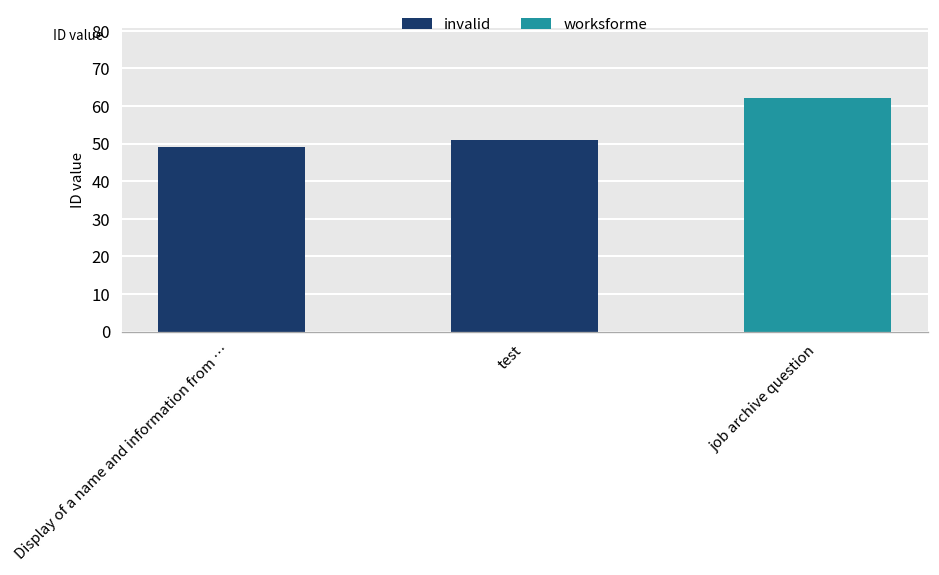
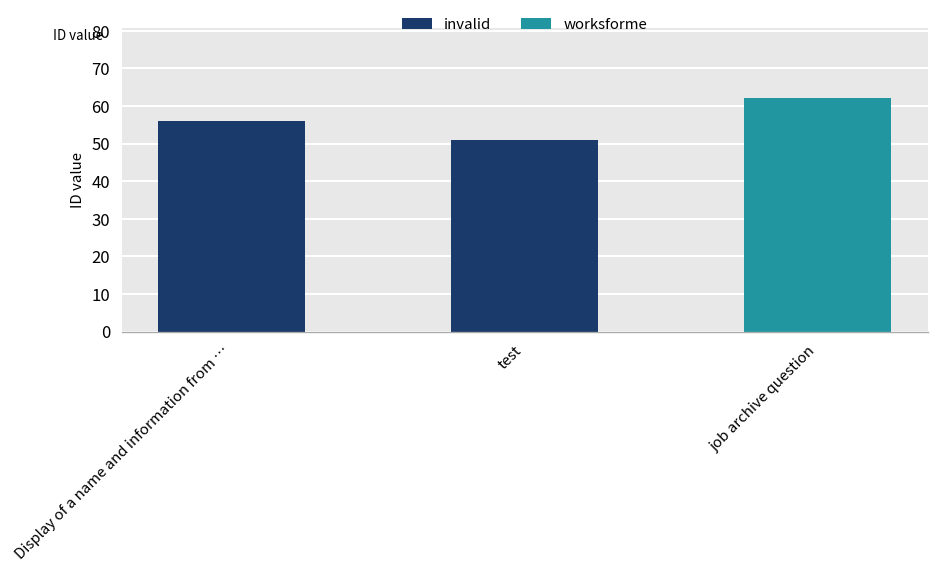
Display of a name and information from …: 49 -> 56
